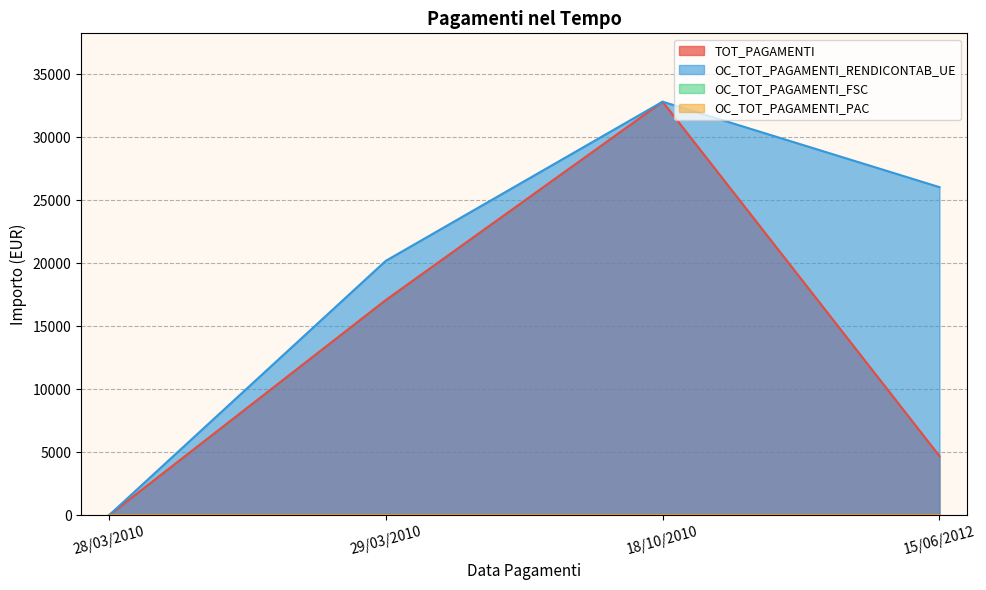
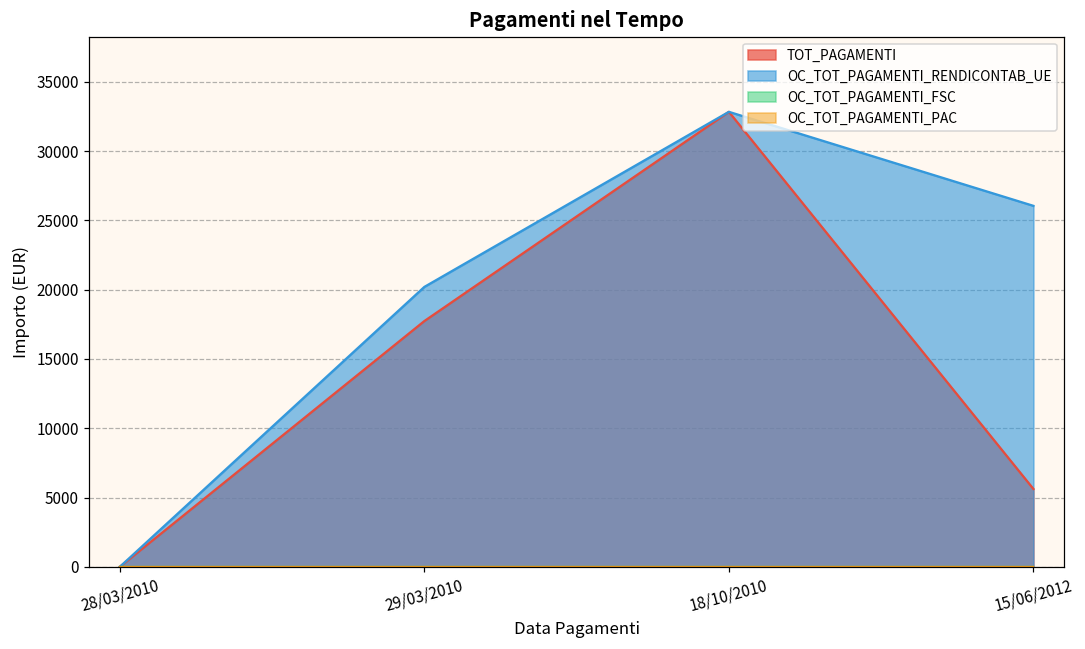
TOT_PAGAMENTI, 29/03/2010: 17100 -> 17700
TOT_PAGAMENTI, 15/06/2012: 4700 -> 5600
